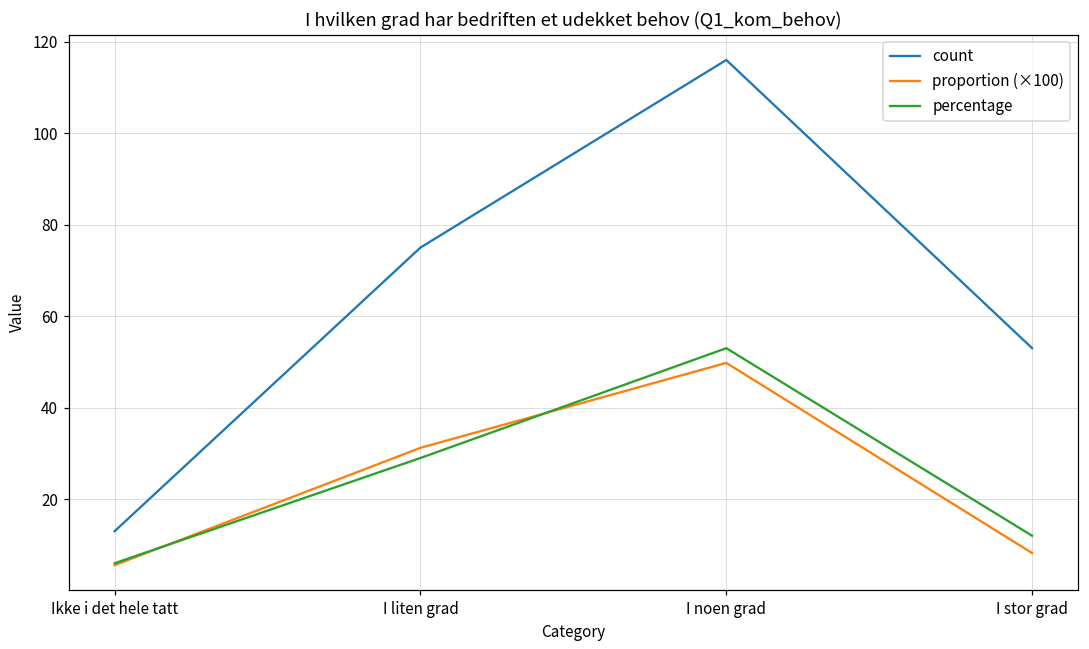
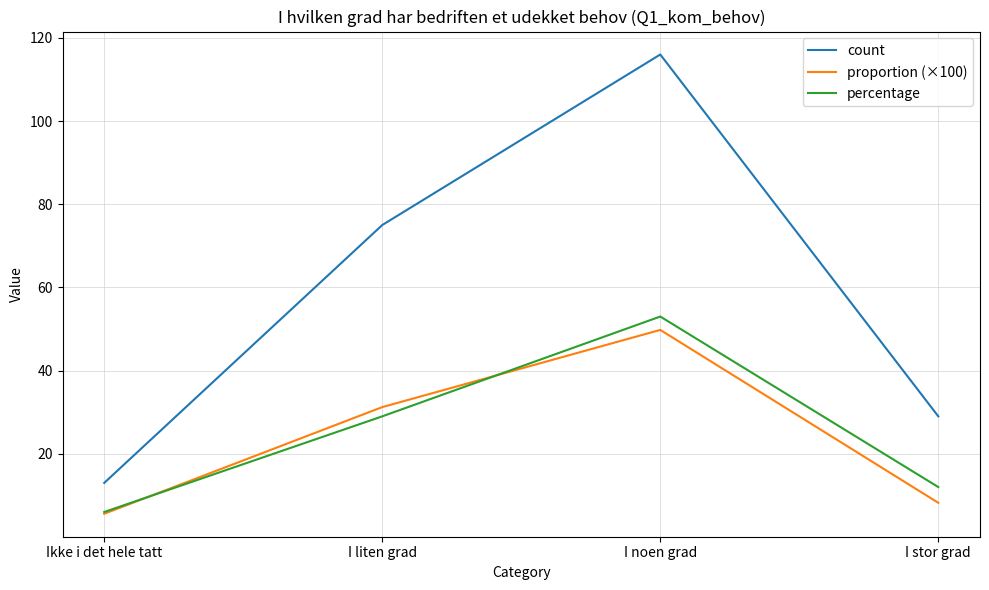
count, I stor grad: 53 -> 29
